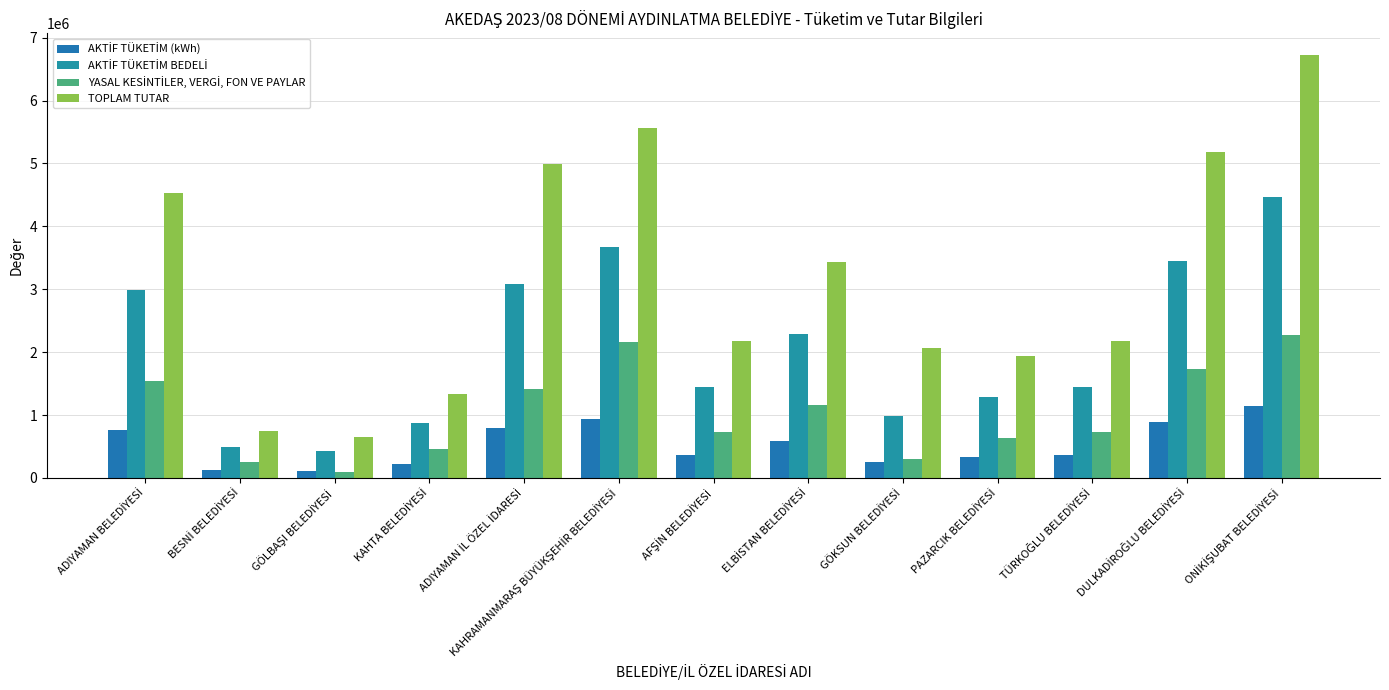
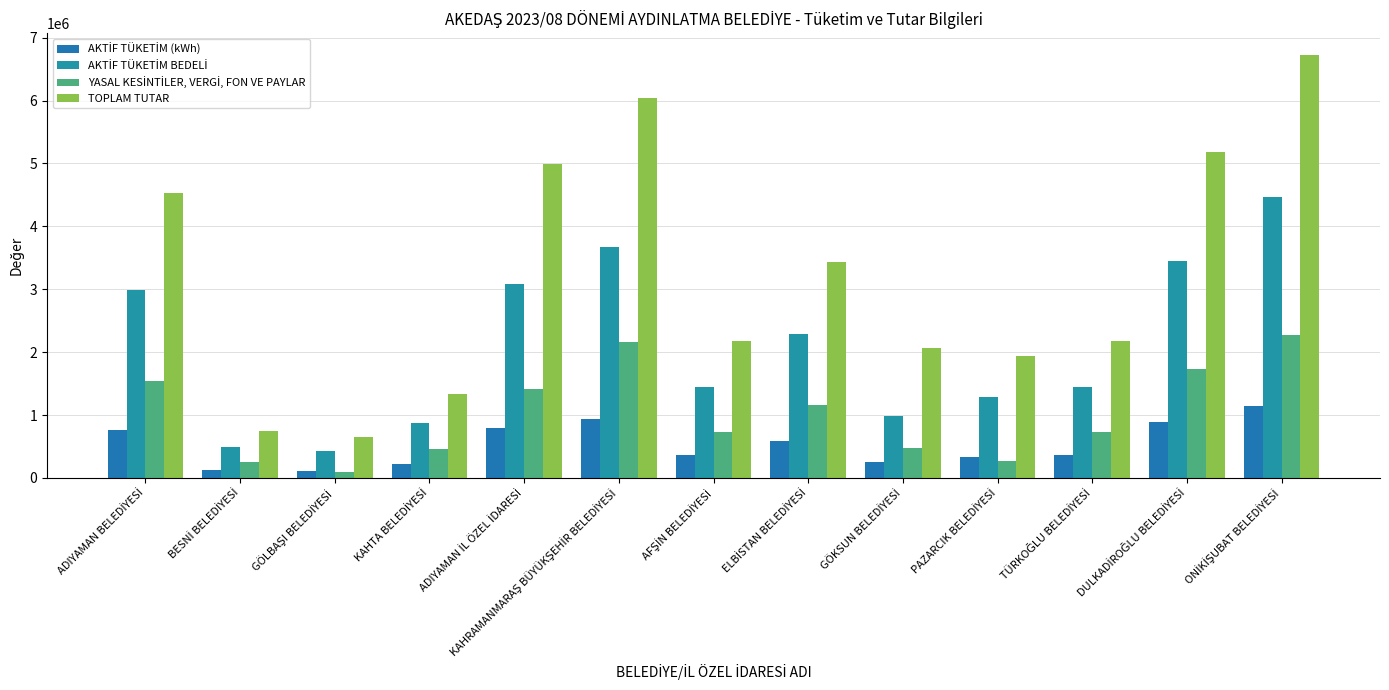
TOPLAM TUTAR, KAHRAMANMARAŞ BÜYÜKŞEHİR BELEDİYESİ: 5600000 -> 6000000
YASAL KESİNTİLER, VERGİ, FON VE PAYLAR, GÖKSUN BELEDİYESİ: 300000 -> 500000
YASAL KESİNTİLER, VERGİ, FON VE PAYLAR, PAZARCIK BELEDİYESİ: 600000 -> 300000
